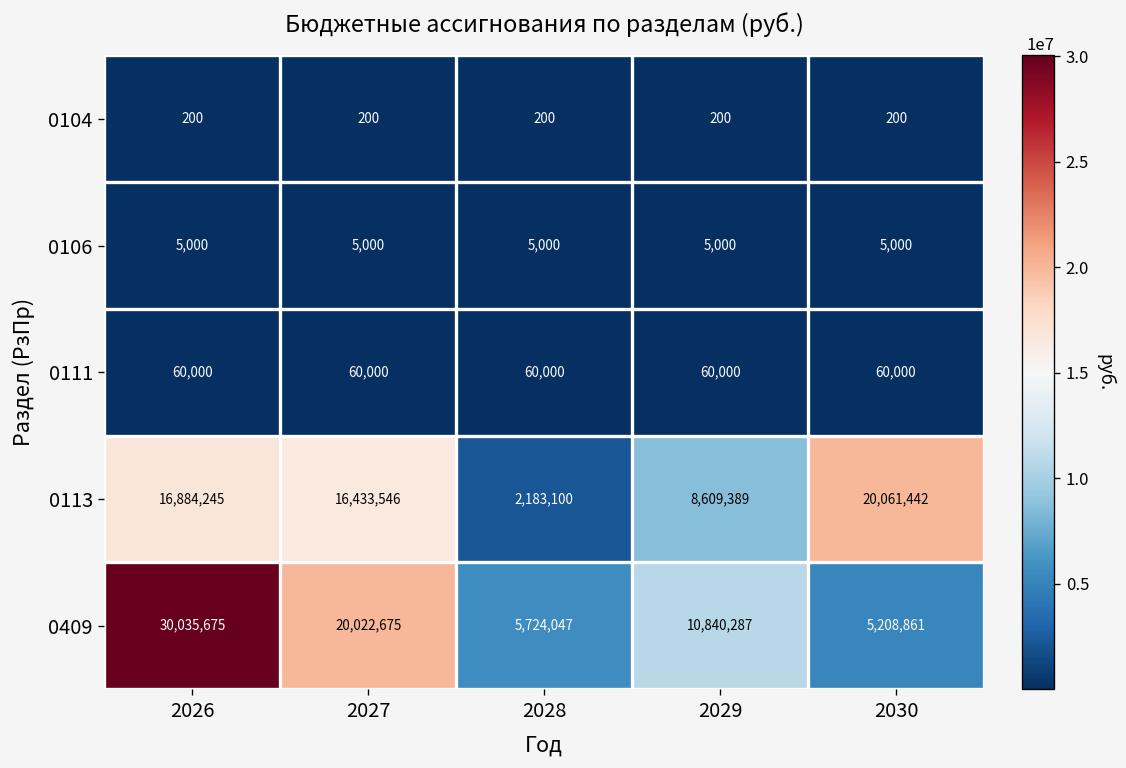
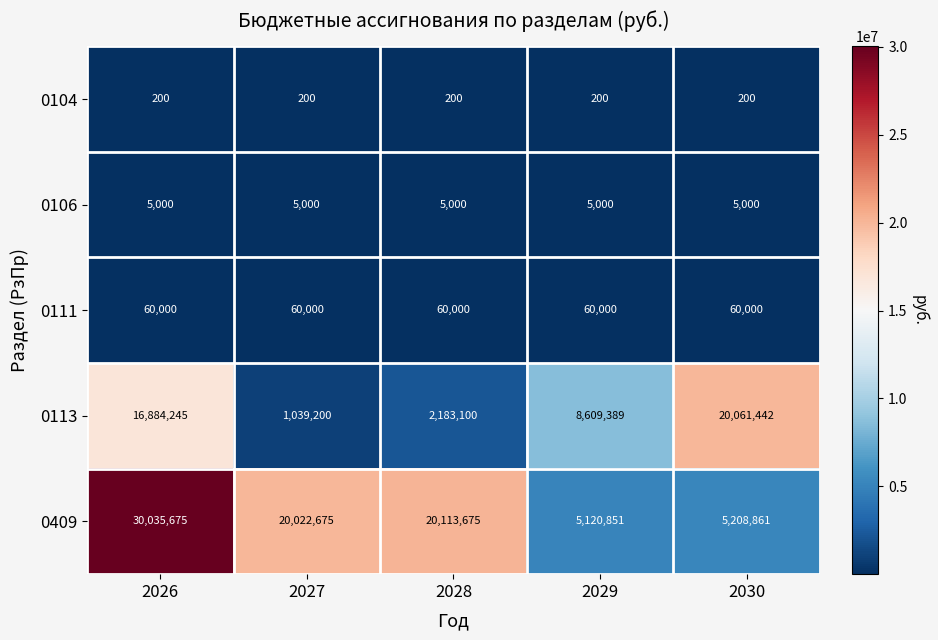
0113, 2027: 16,433,546 -> 1,039,200
0409, 2028: 5,724,047 -> 20,113,675
0409, 2029: 10,840,287 -> 5,120,851
